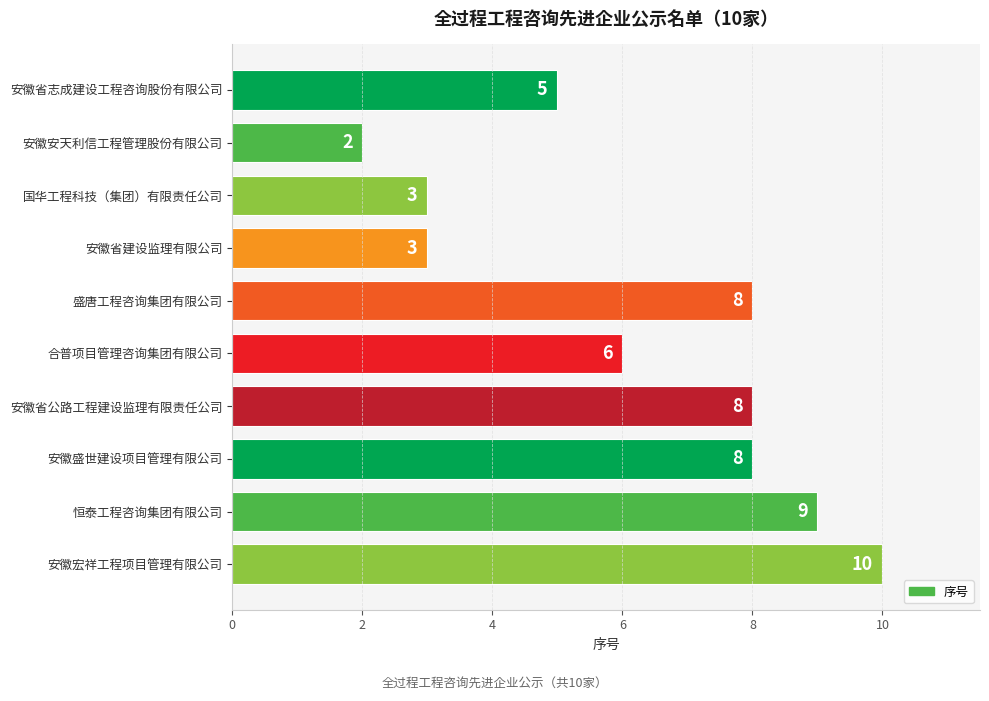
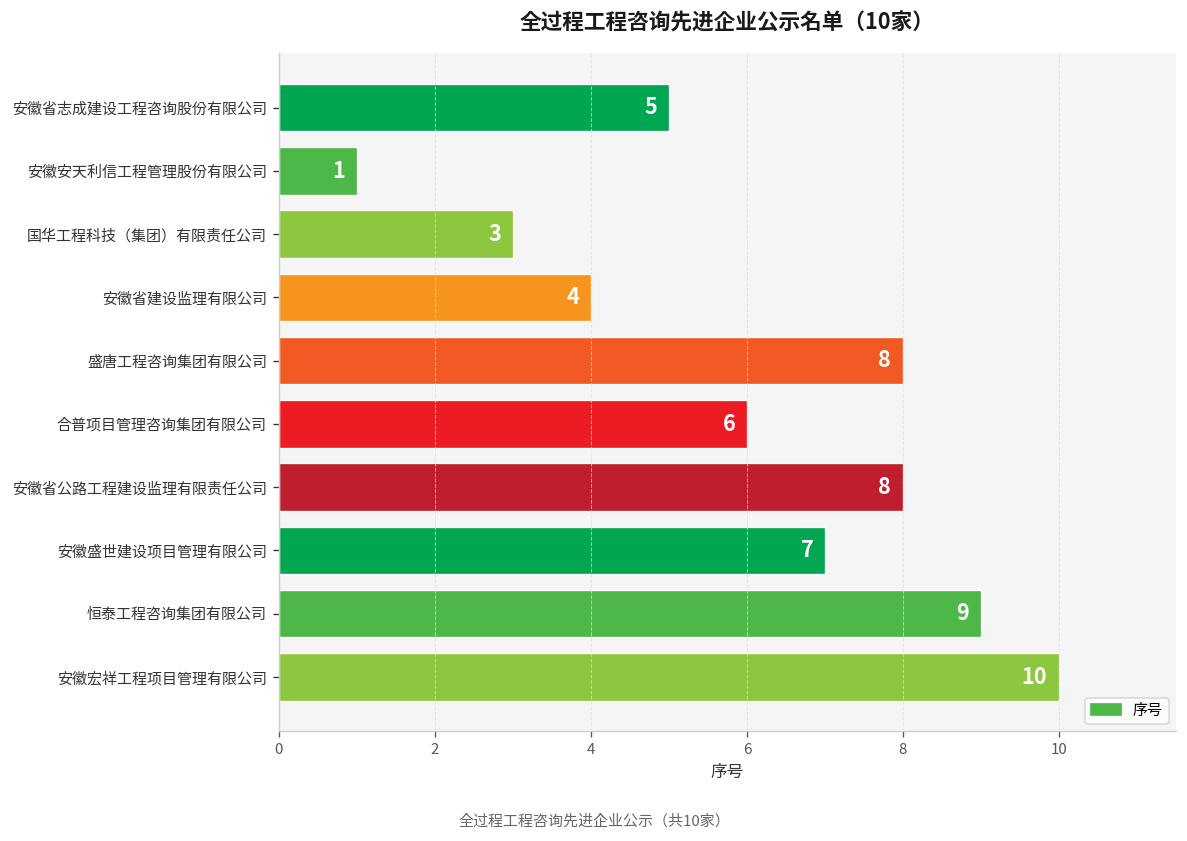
安徽安天利信工程管理股份有限公司: 2 -> 1
安徽省建设监理有限公司: 3 -> 4
安徽盛世建设项目管理有限公司: 8 -> 7
